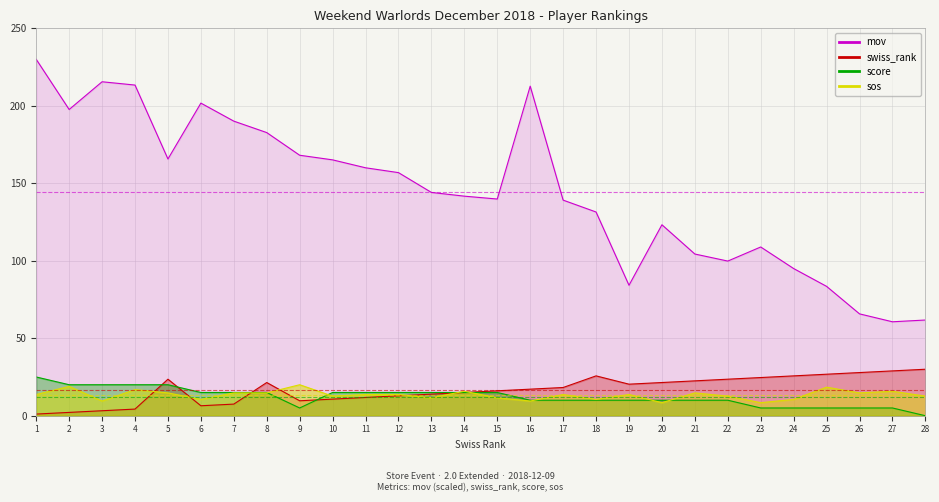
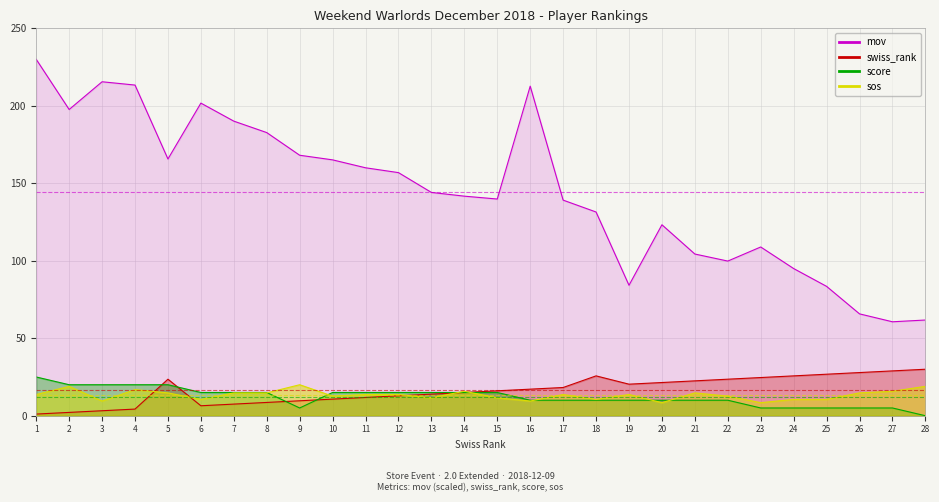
swiss_rank, 8: 21 -> 9
sos, 25: 18 -> 11
sos, 28: 13 -> 19
